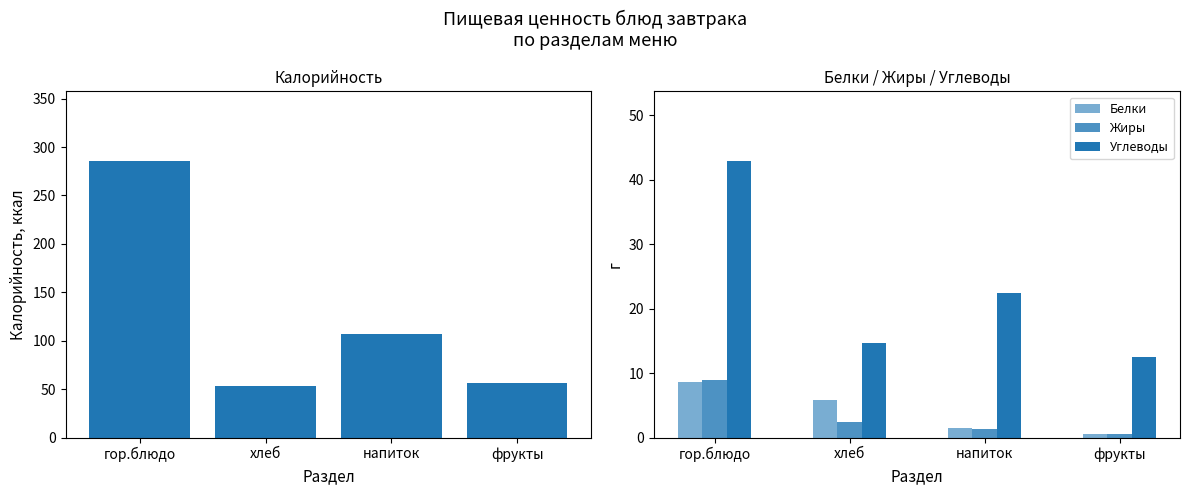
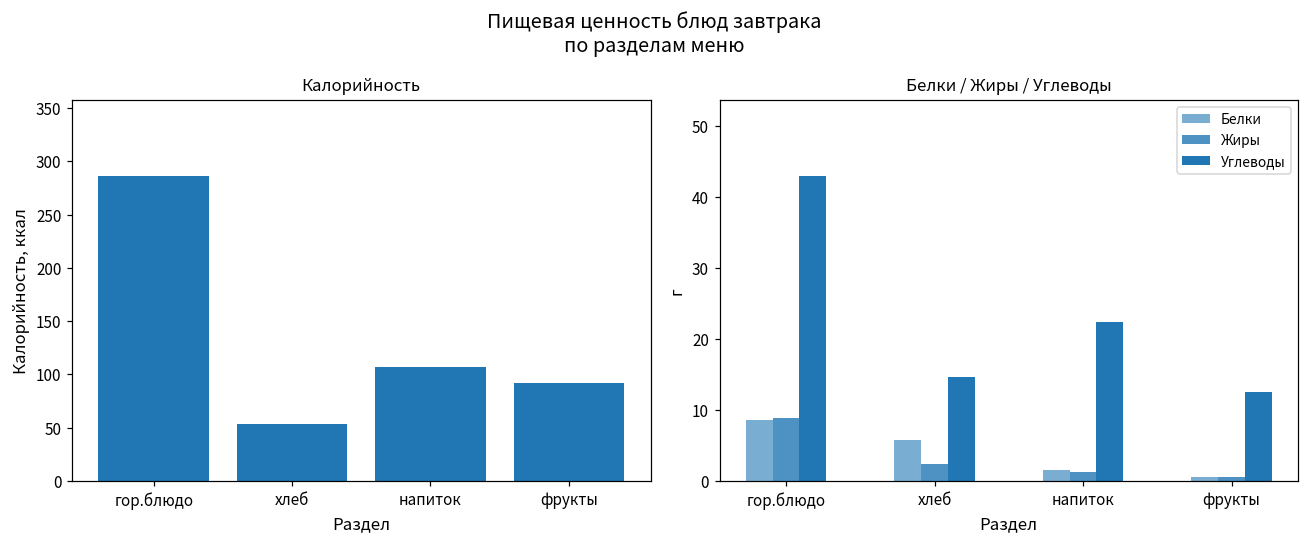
Калорийность, фрукты: 60 -> 90
